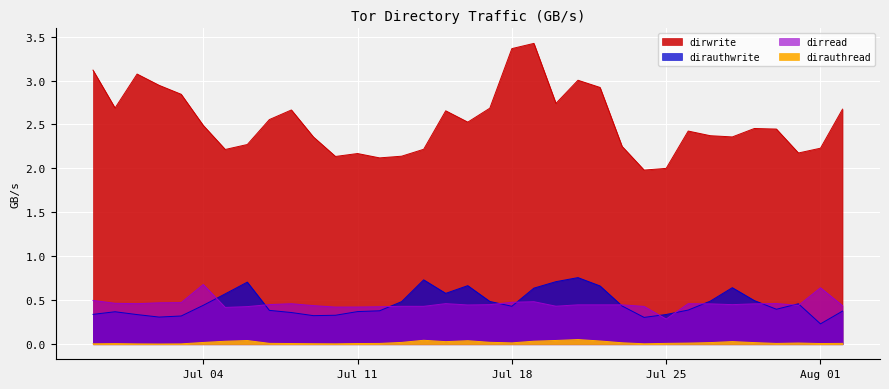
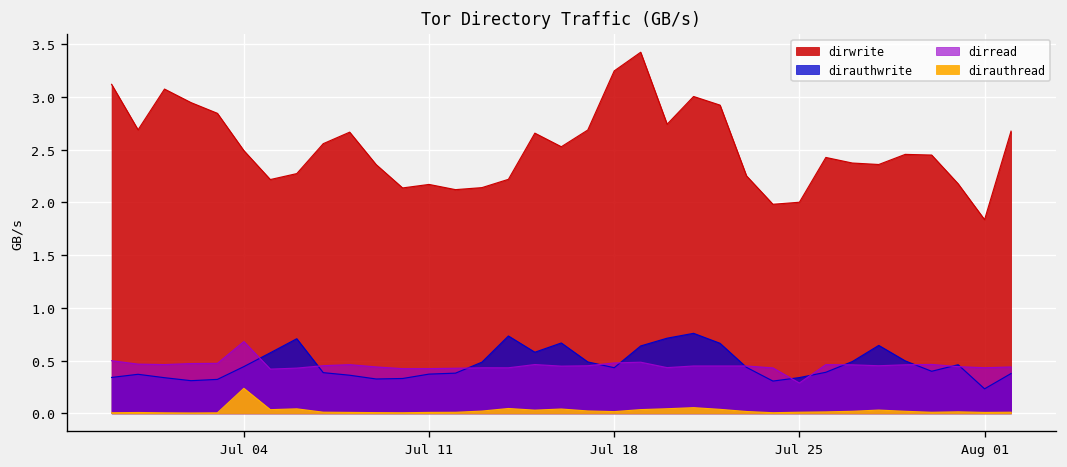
dirauthread, Jul 04: 0.0 -> 0.2
dirwrite, Jul 18: 3.4 -> 3.2
dirwrite, Aug 01: 2.2 -> 1.8
dirread, Aug 01: 0.6 -> 0.4
